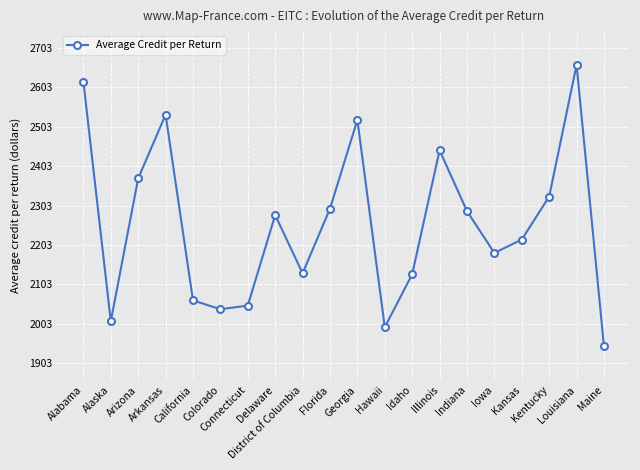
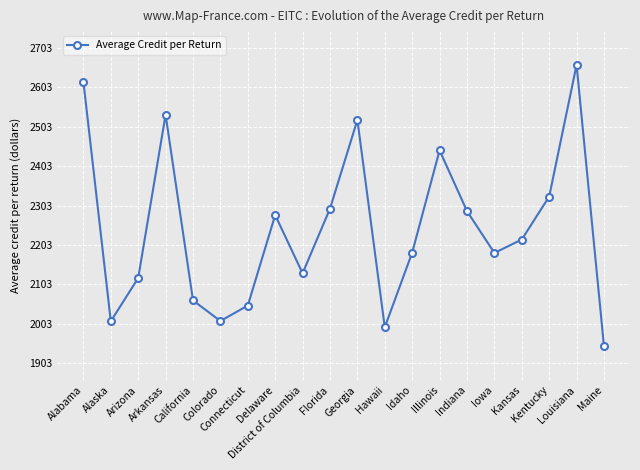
Arizona: 2370 -> 2120
Colorado: 2040 -> 2010
Idaho: 2130 -> 2180
